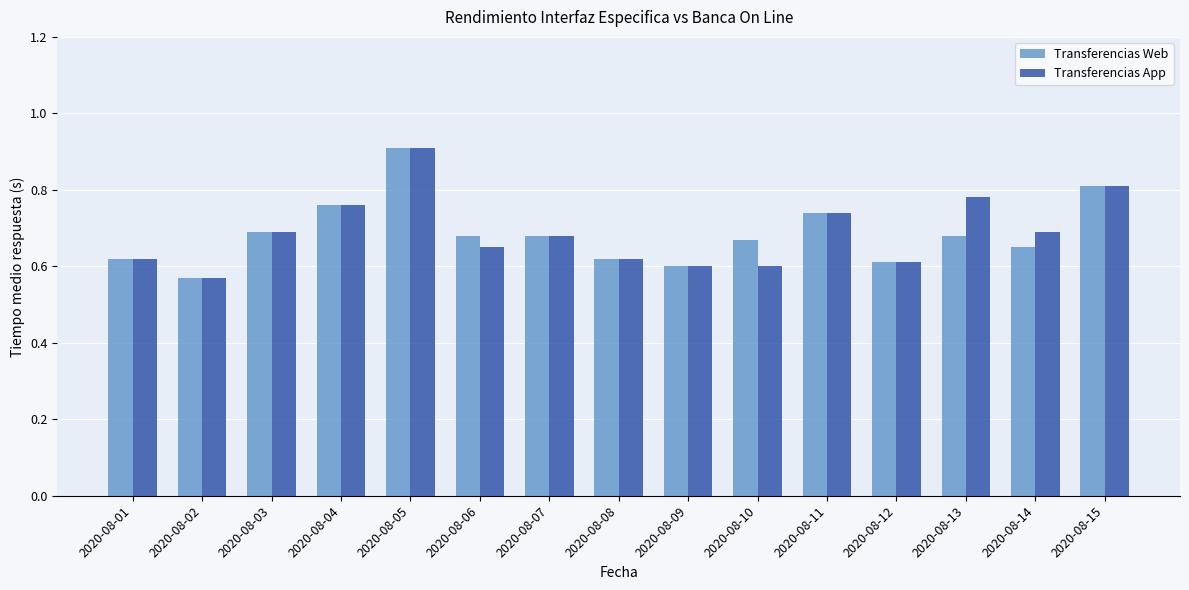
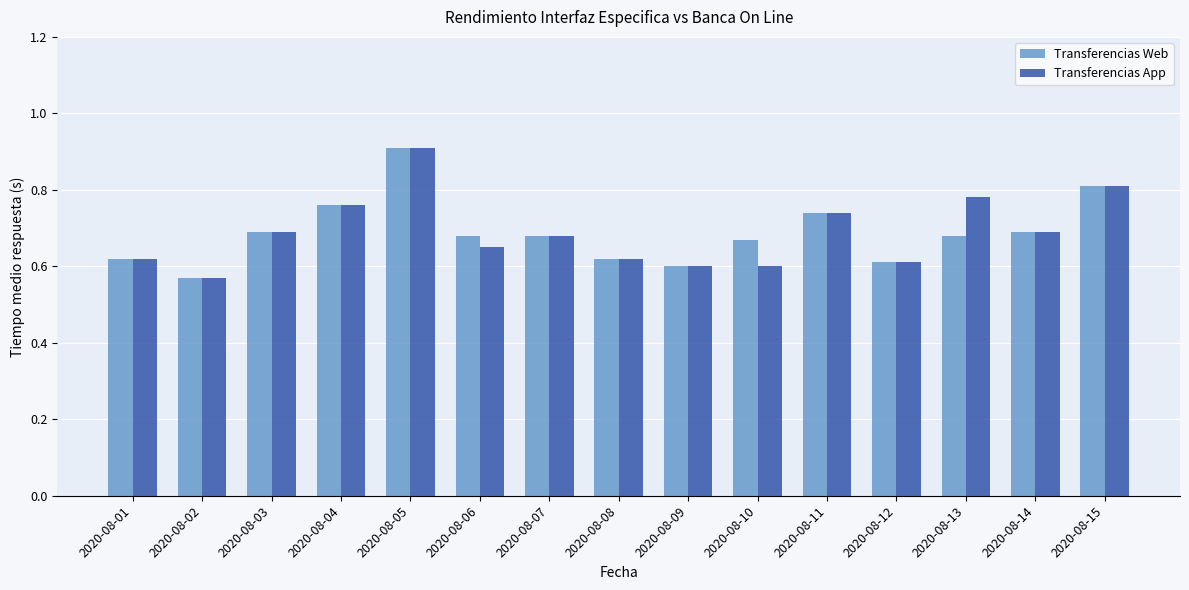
Transferencias Web, 2020-08-14: 0.65 -> 0.69
